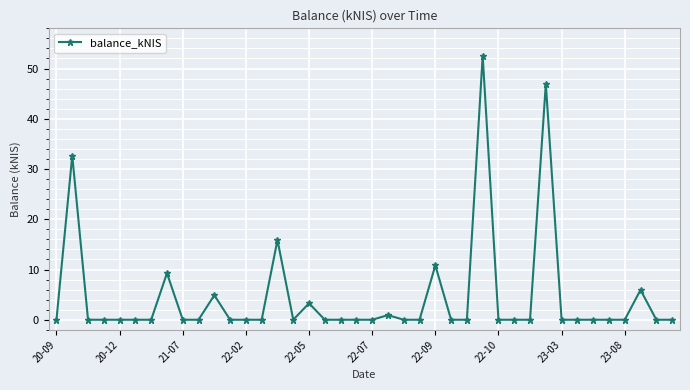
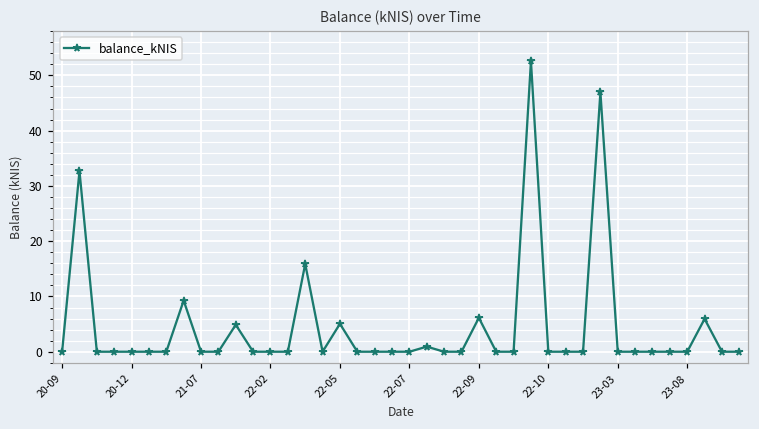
22-05: 3 -> 5
22-09: 11 -> 6
